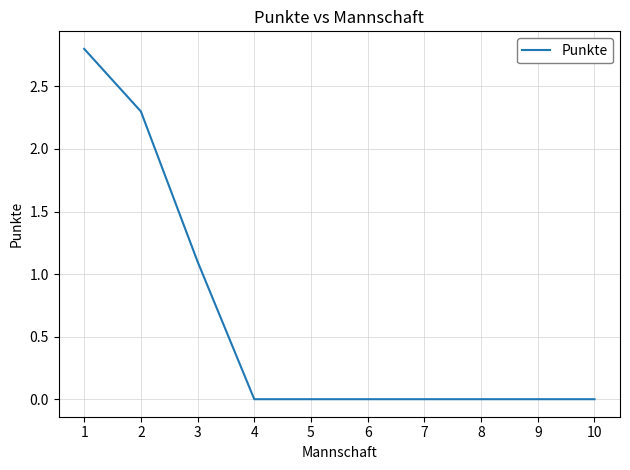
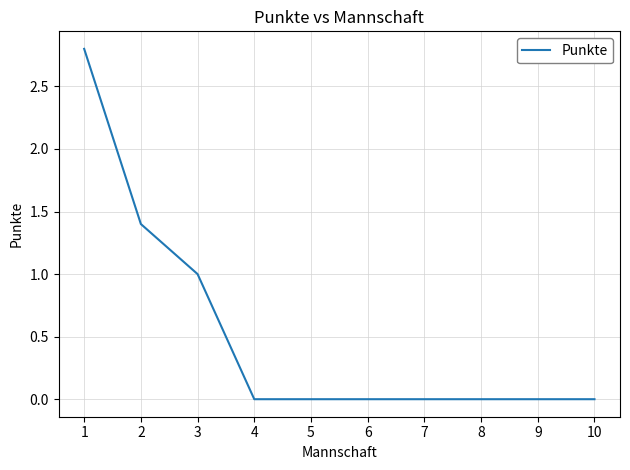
2: 2.3 -> 1.4
3: 1.1 -> 1.0
